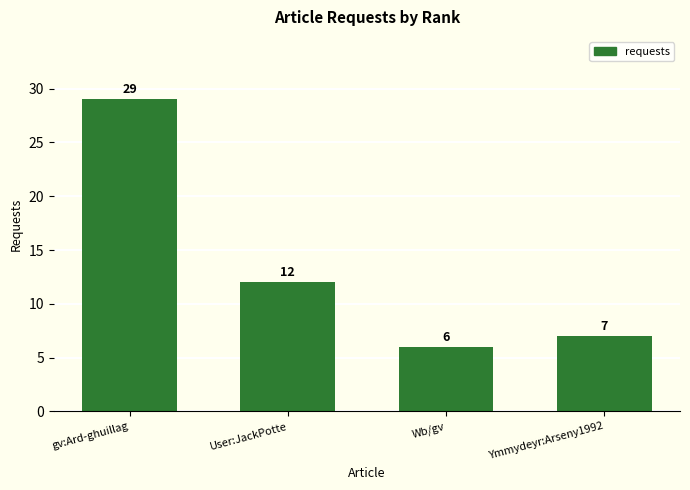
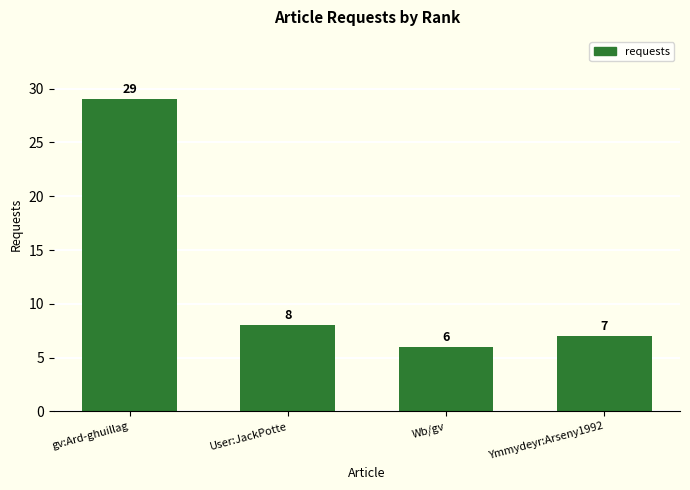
User:JackPotte: 12 -> 8
